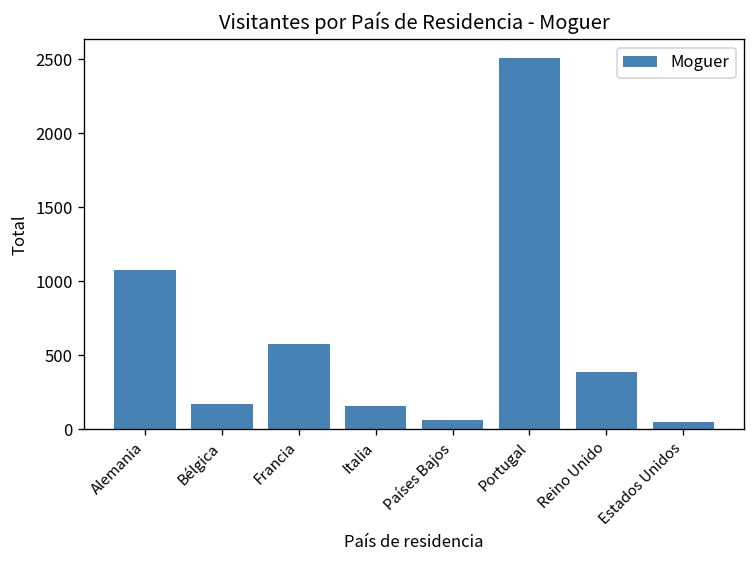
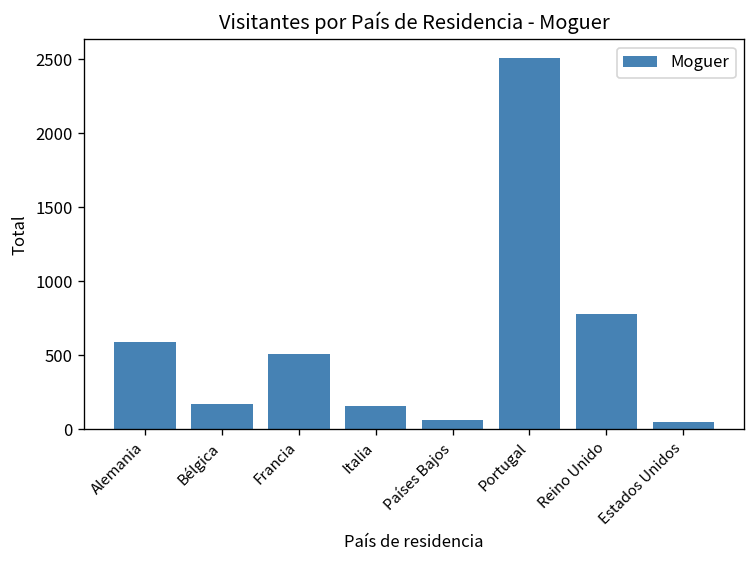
Alemania: 1080 -> 590
Francia: 570 -> 510
Reino Unido: 390 -> 780
